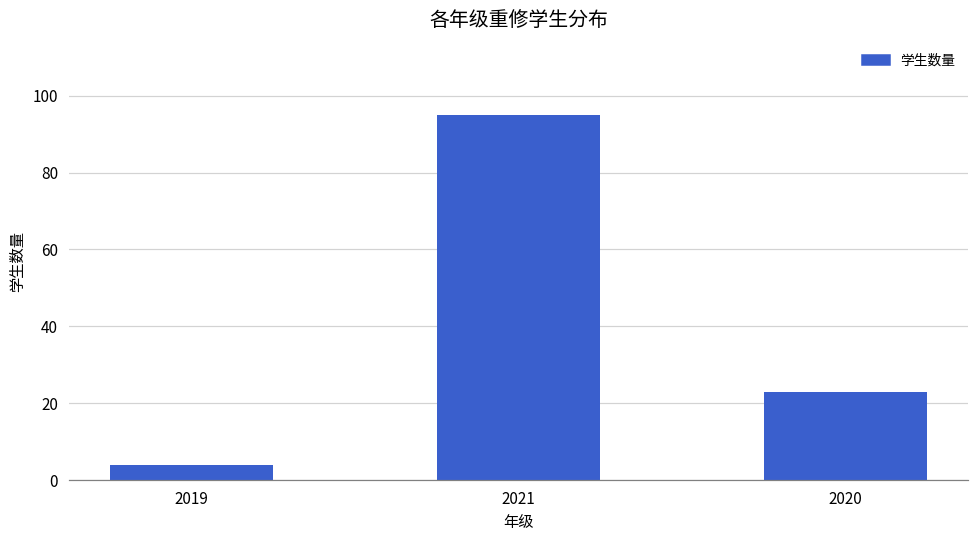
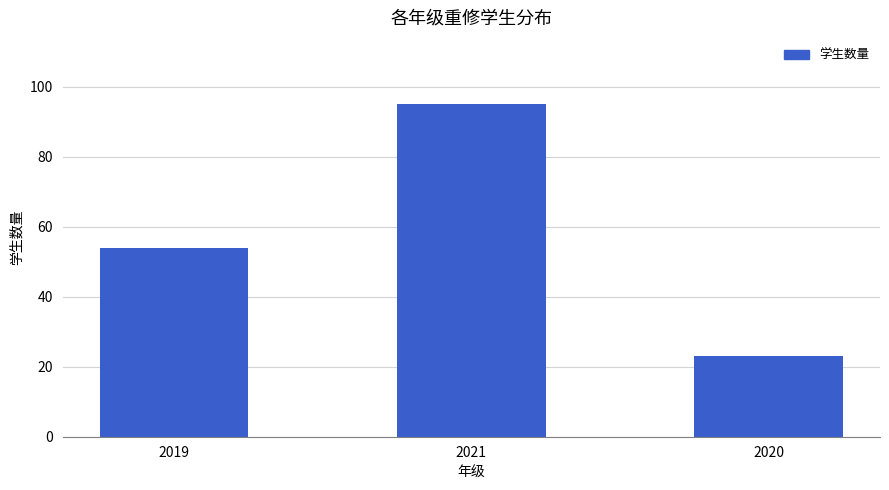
2019: 4 -> 54
